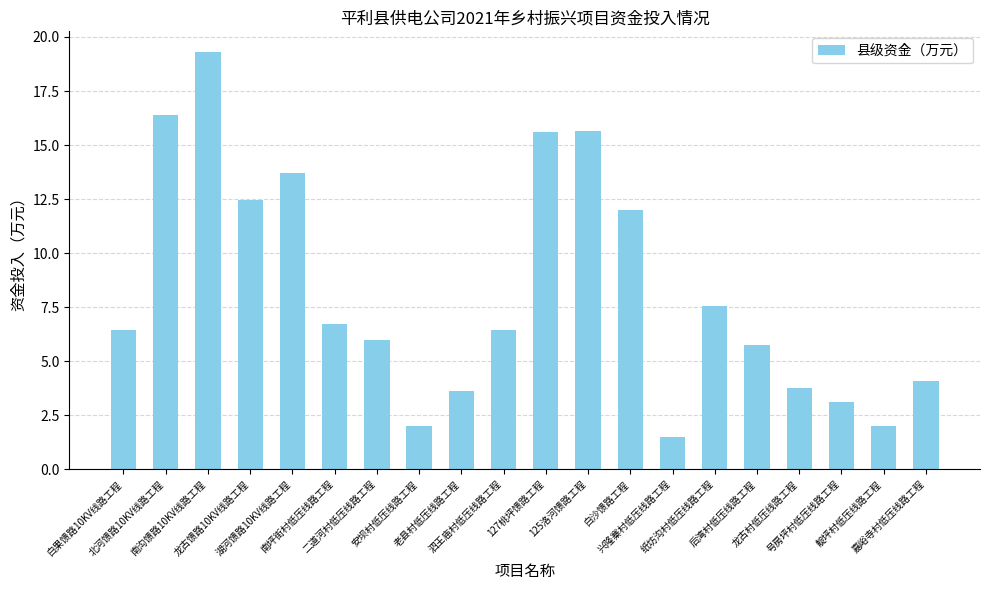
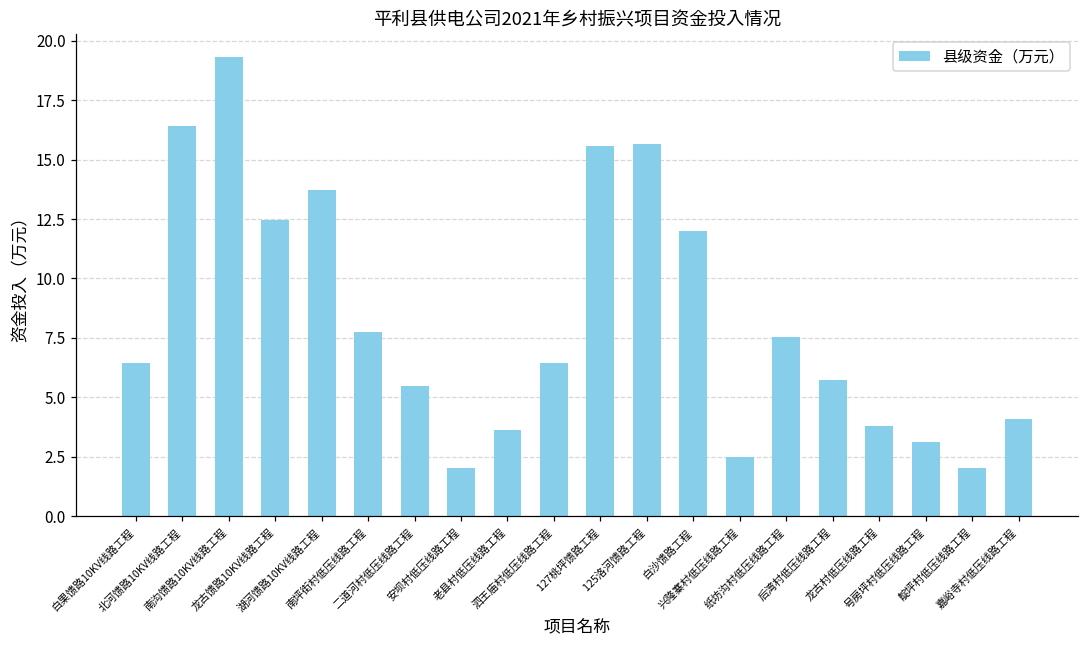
南坪街村低压线路工程: 6.7 -> 7.8
二道河村低压线路工程: 6.0 -> 5.5
兴隆寨村低压线路工程: 1.5 -> 2.5
